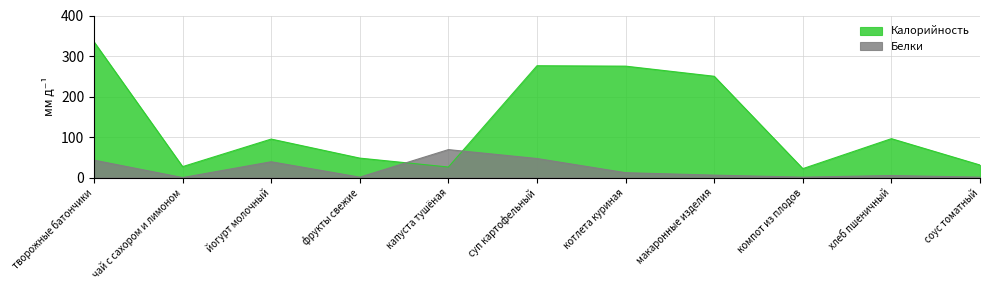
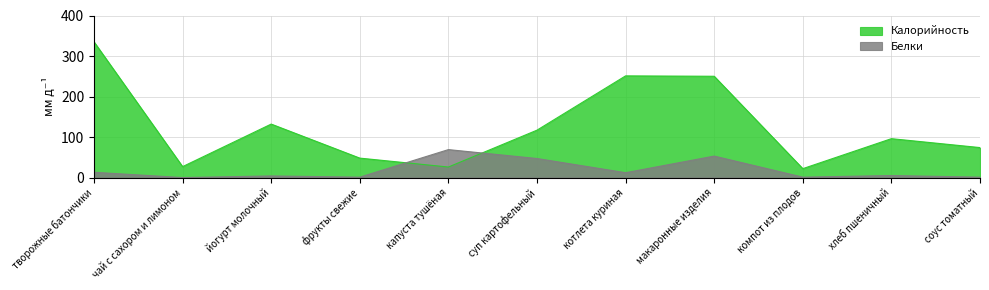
Белки, творожные батончики: 40 -> 10
Калорийность, йогурт молочный: 100 -> 130
Белки, йогурт молочный: 40 -> 0
Калорийность, суп картофельный: 280 -> 120
Калорийность, котлета куриная: 280 -> 250
Белки, макаронные изделия: 10 -> 50
Калорийность, соус томатный: 30 -> 70
